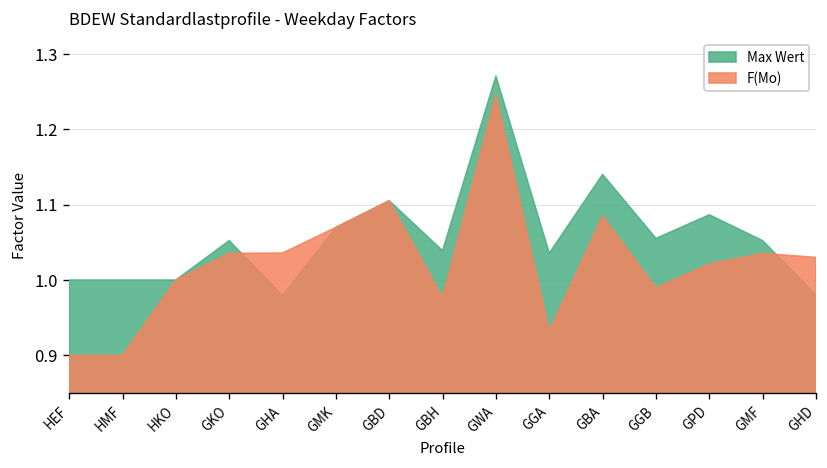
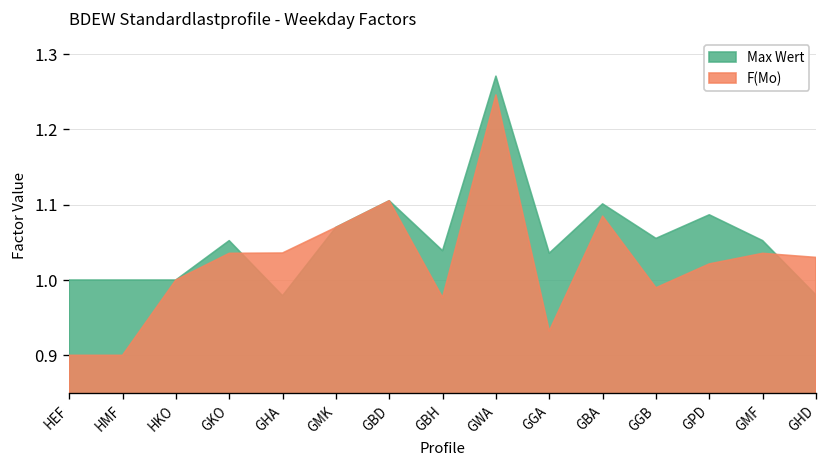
Max Wert, GBA: 1.14 -> 1.10
